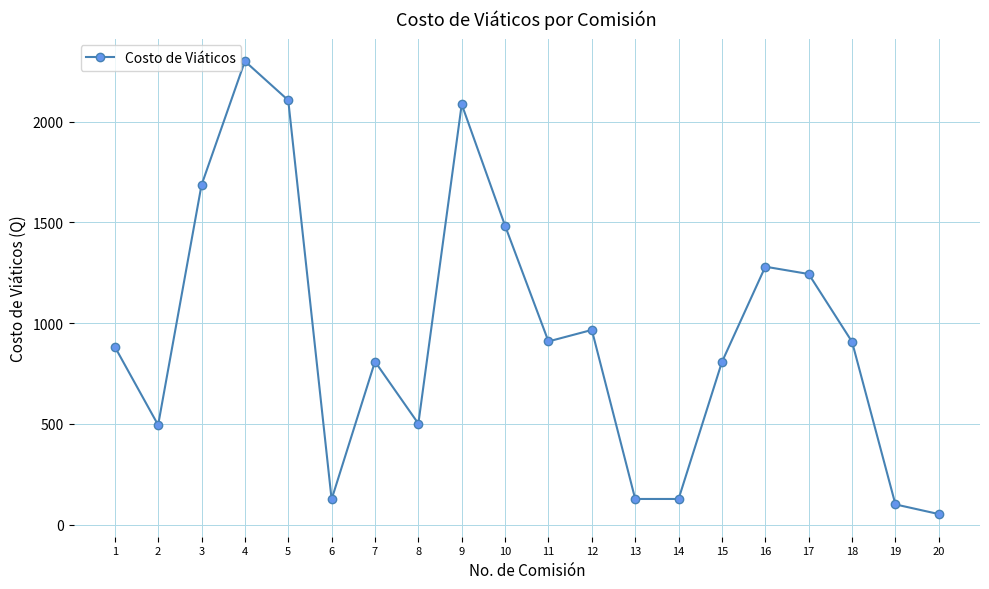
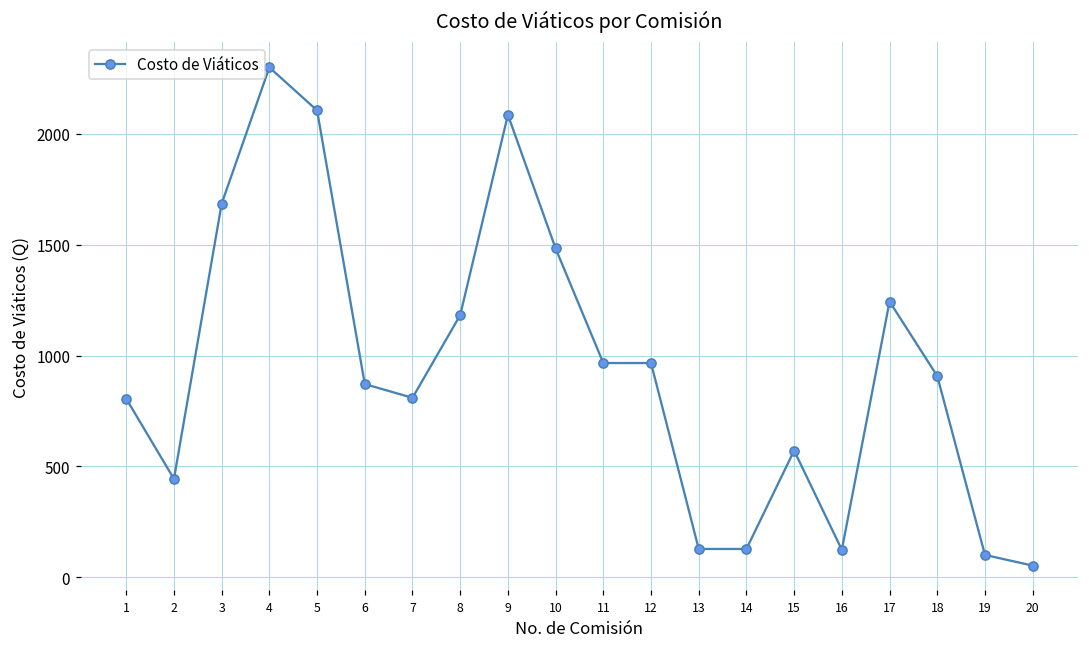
1: 880 -> 810
2: 490 -> 440
6: 130 -> 870
8: 500 -> 1180
11: 910 -> 970
15: 810 -> 570
16: 1280 -> 120
